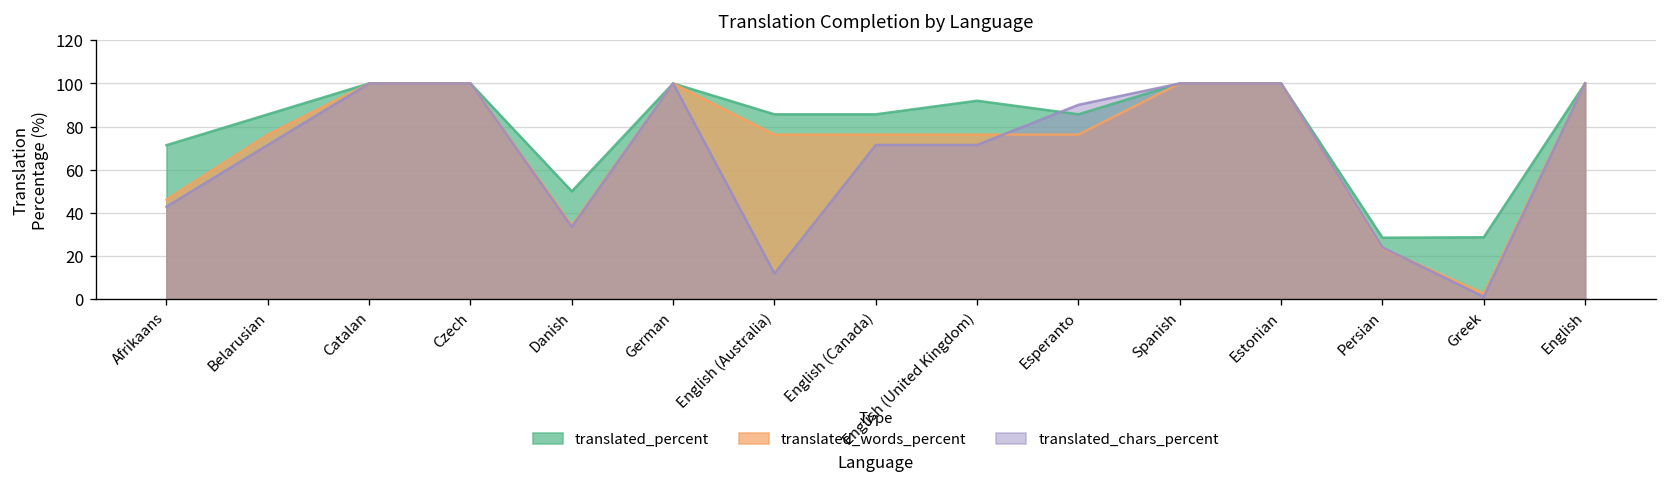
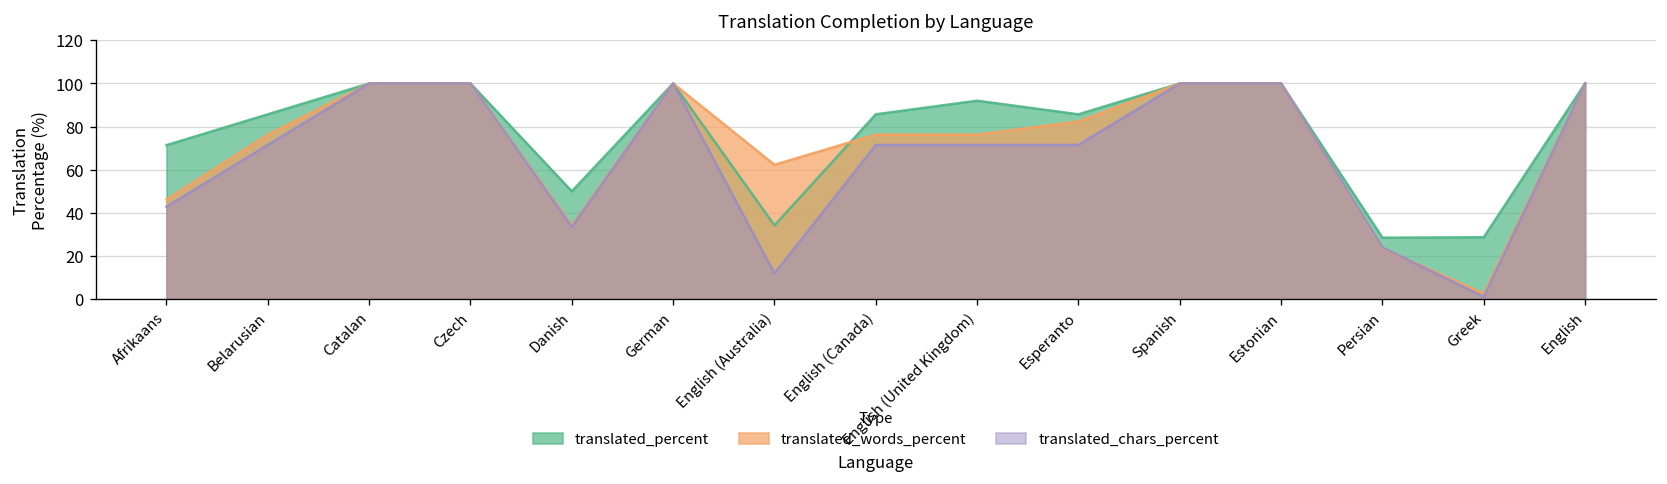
translated_percent, English (Australia): 86 -> 34
translated_words_percent, English (Australia): 76 -> 62
translated_words_percent, Esperanto: 76 -> 82
translated_chars_percent, Esperanto: 90 -> 72
